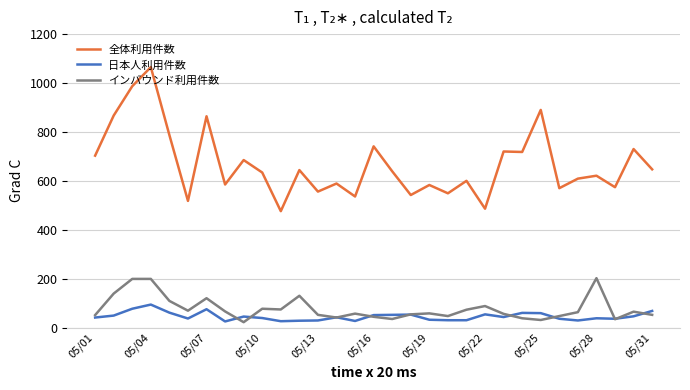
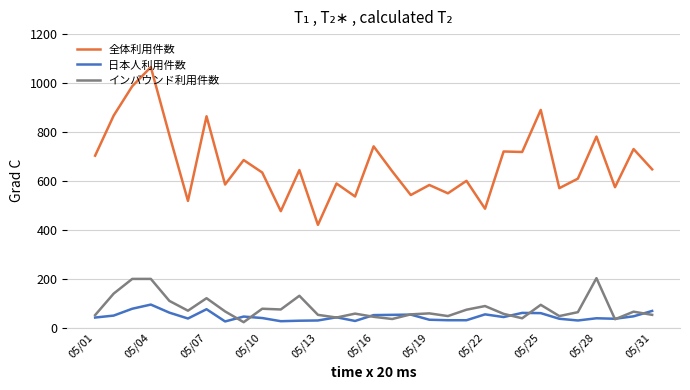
全体利用件数, 05/13: 560 -> 420
インバウンド利用件数, 05/25: 30 -> 90
全体利用件数, 05/28: 620 -> 780
